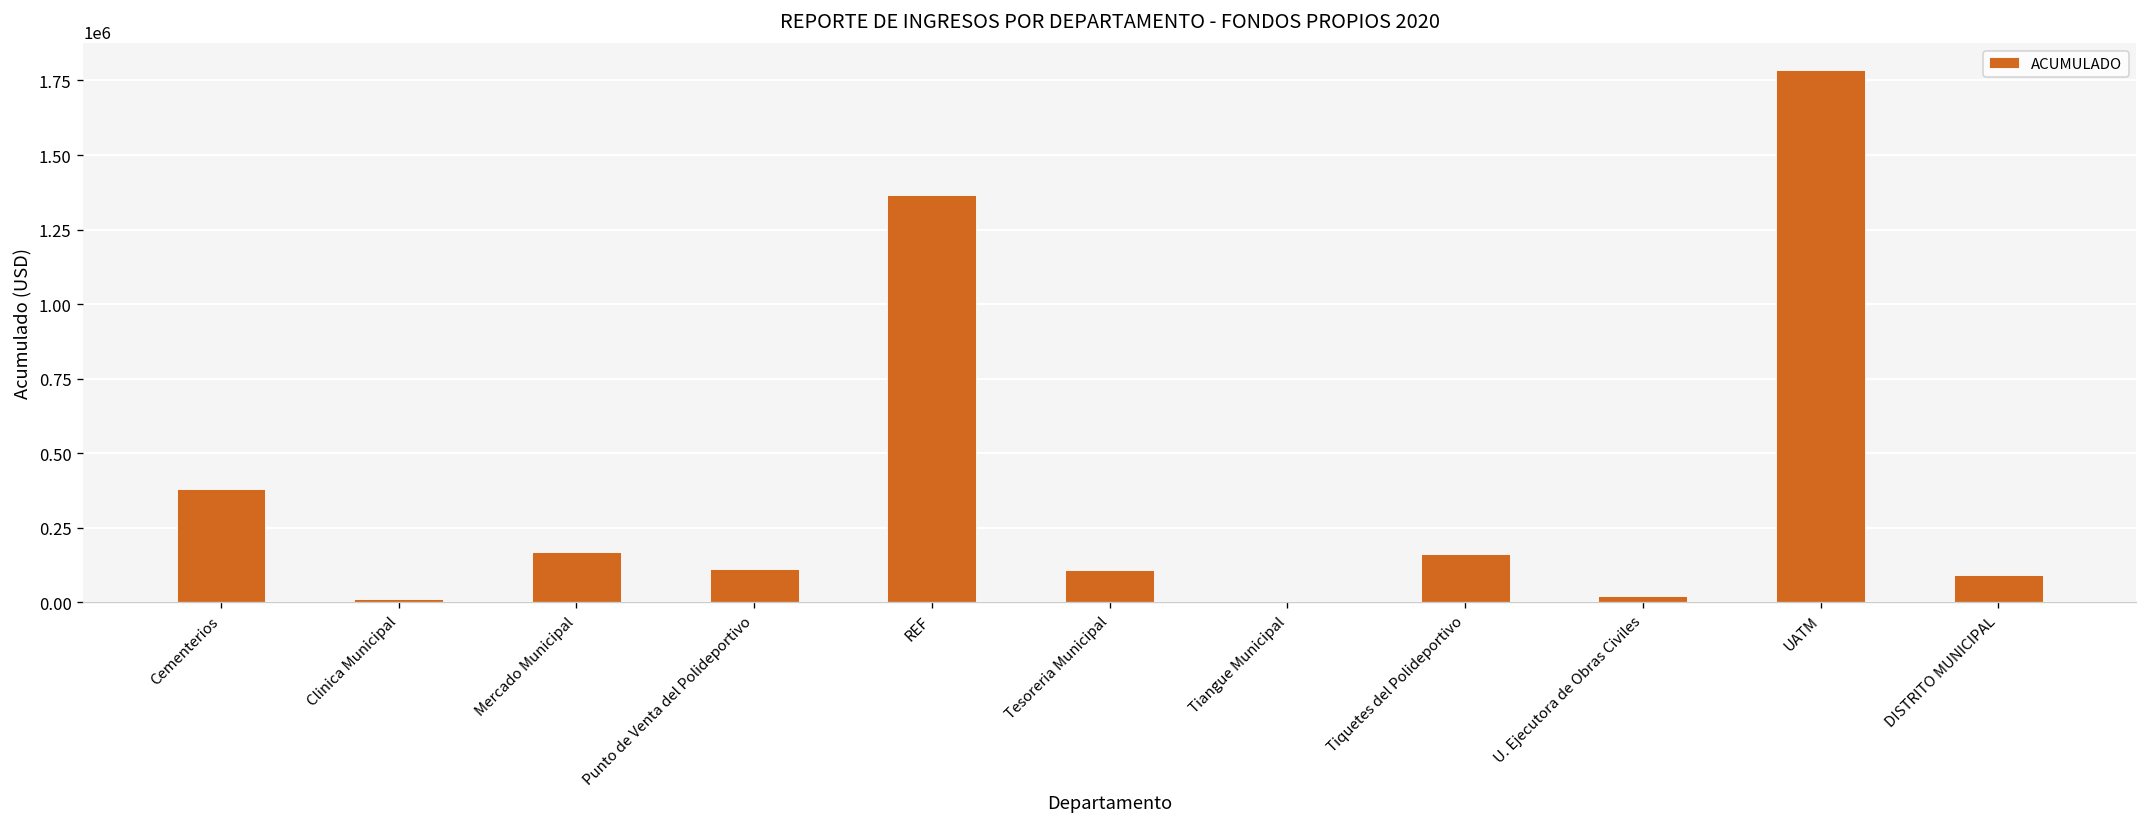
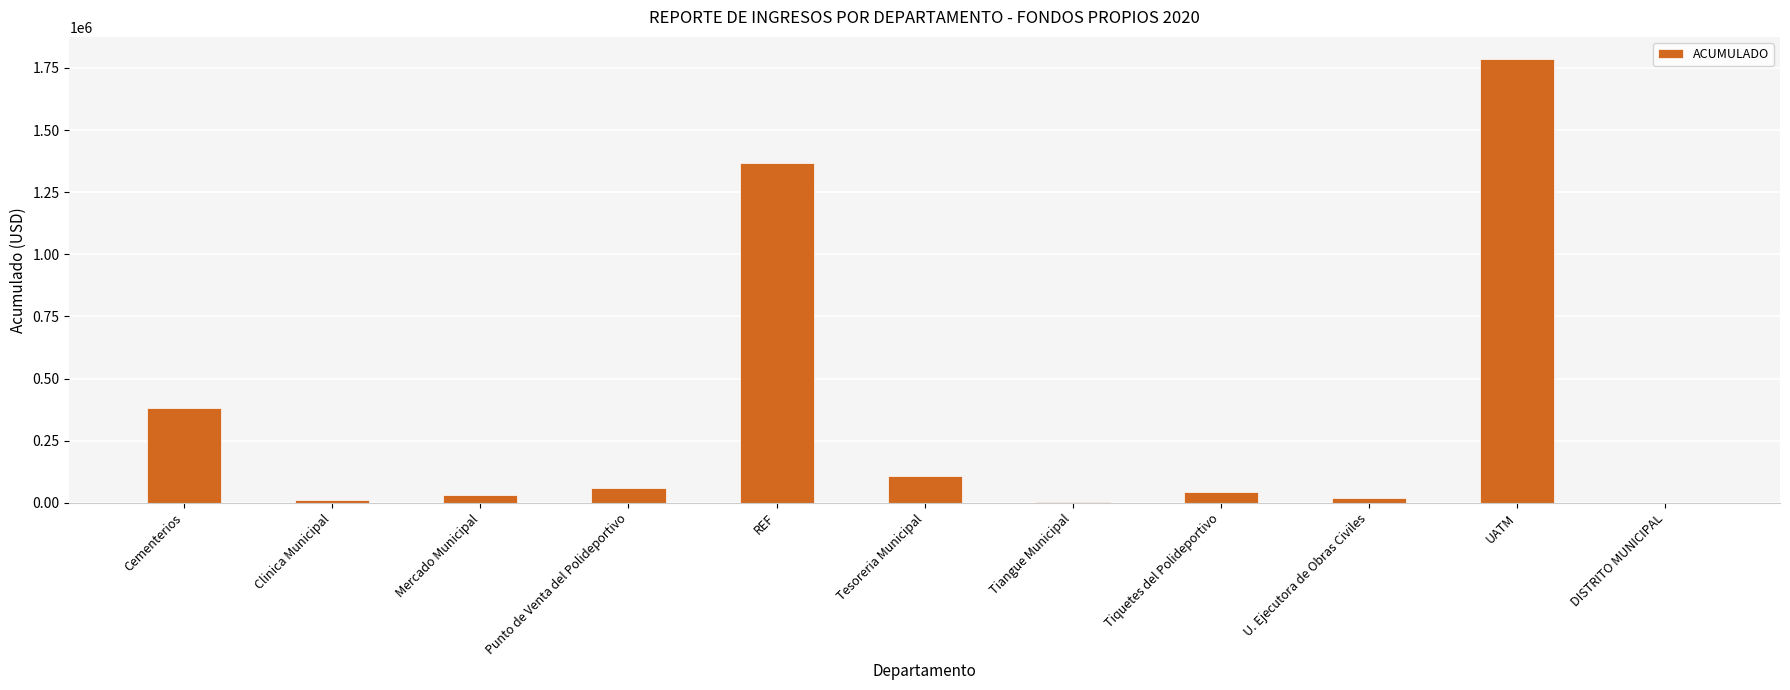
Mercado Municipal: 170000 -> 30000
Punto de Venta del Polideportivo: 110000 -> 60000
Tiquetes del Polideportivo: 160000 -> 40000
DISTRITO MUNICIPAL: 90000 -> 0
